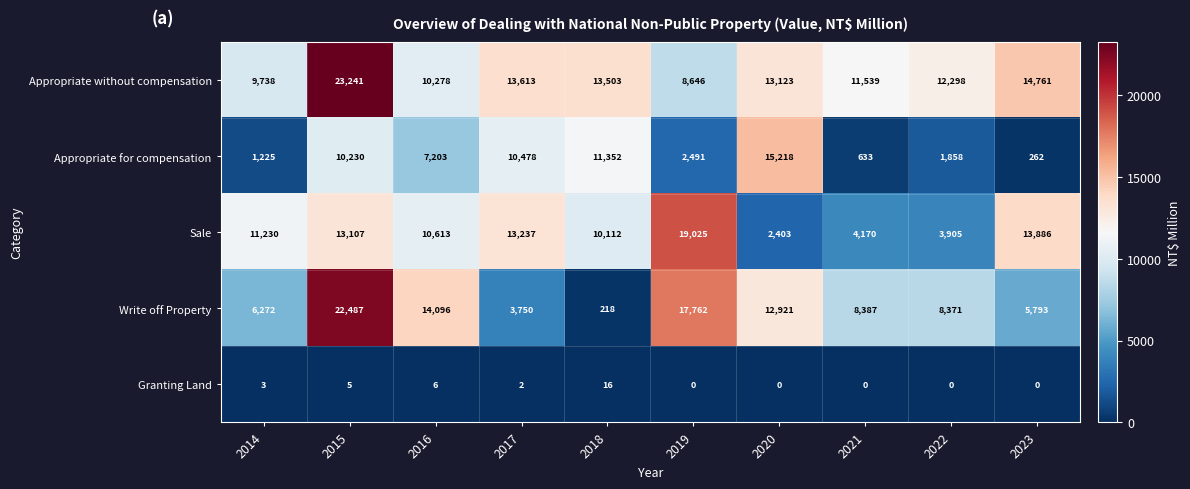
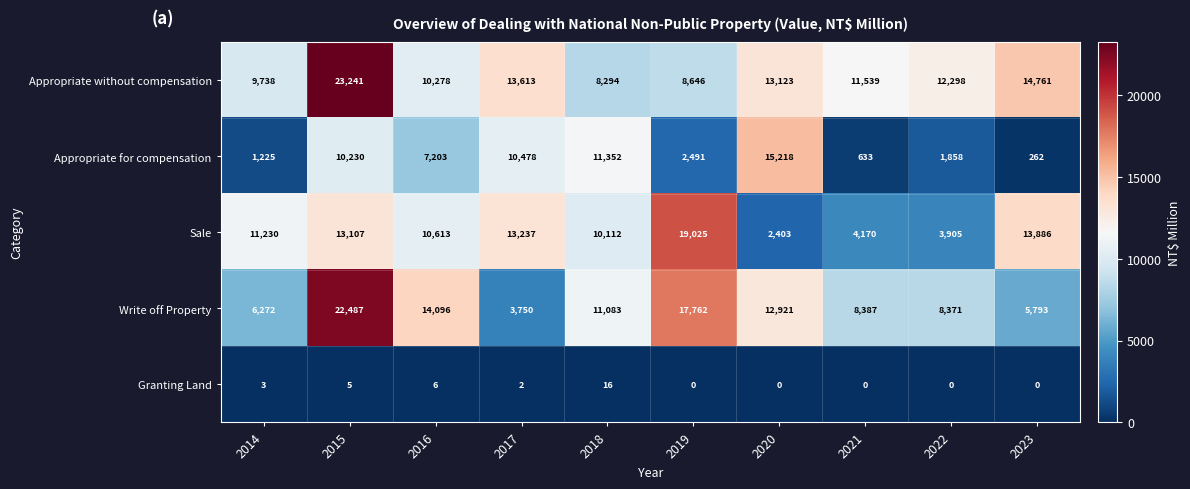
Appropriate without compensation, 2018: 13,503 -> 8,294
Write off Property, 2018: 218 -> 11,083
